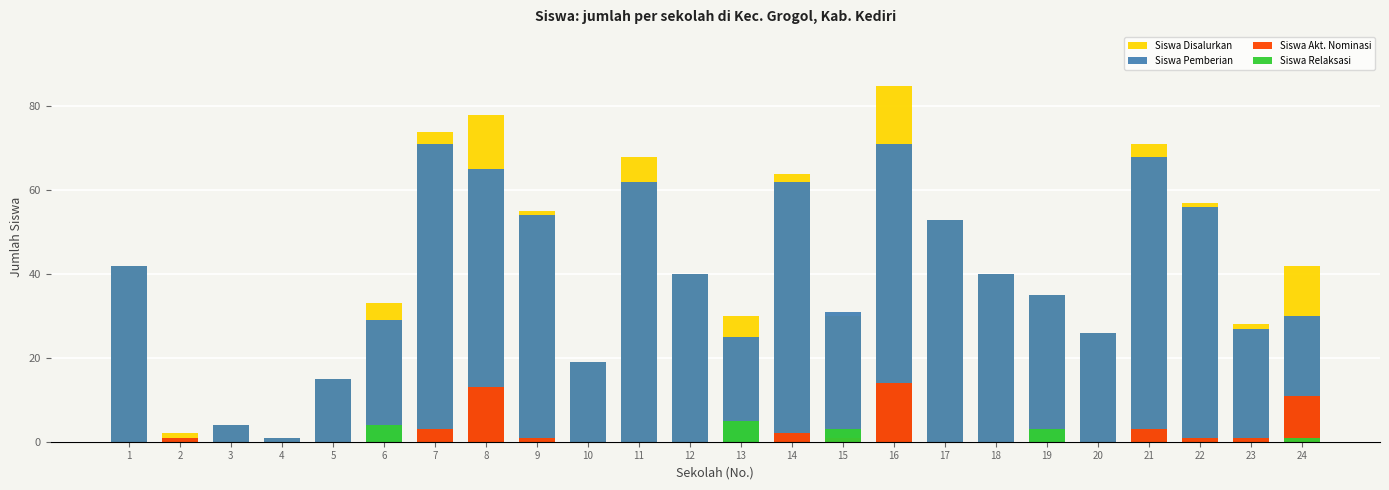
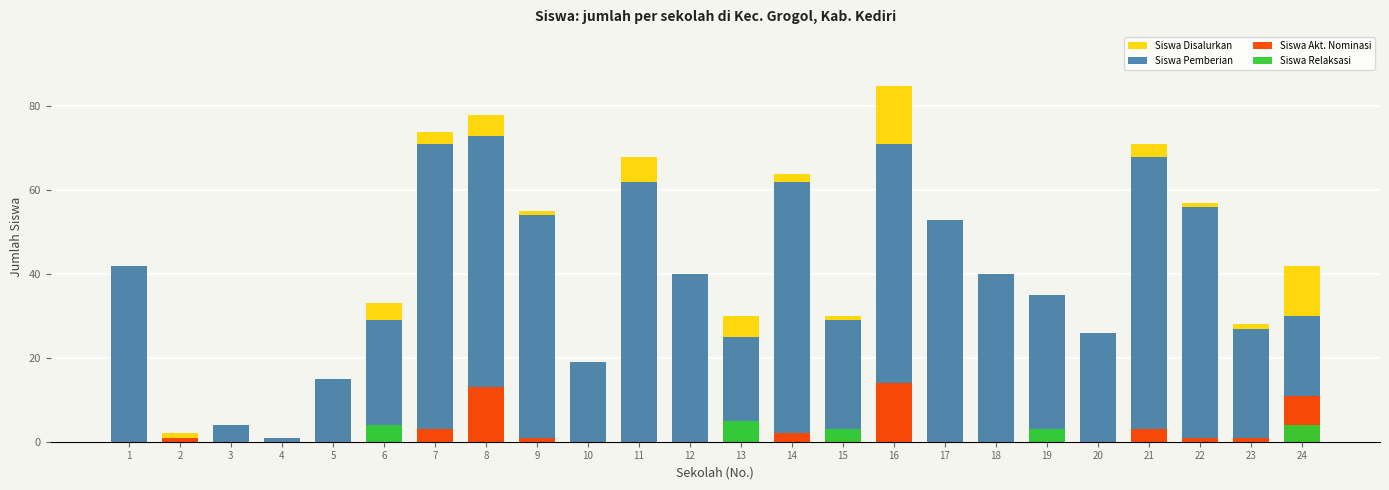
Siswa Pemberian, 8: 65 -> 73
Siswa Pemberian, 15: 31 -> 29
Siswa Relaksasi, 24: 1 -> 4
